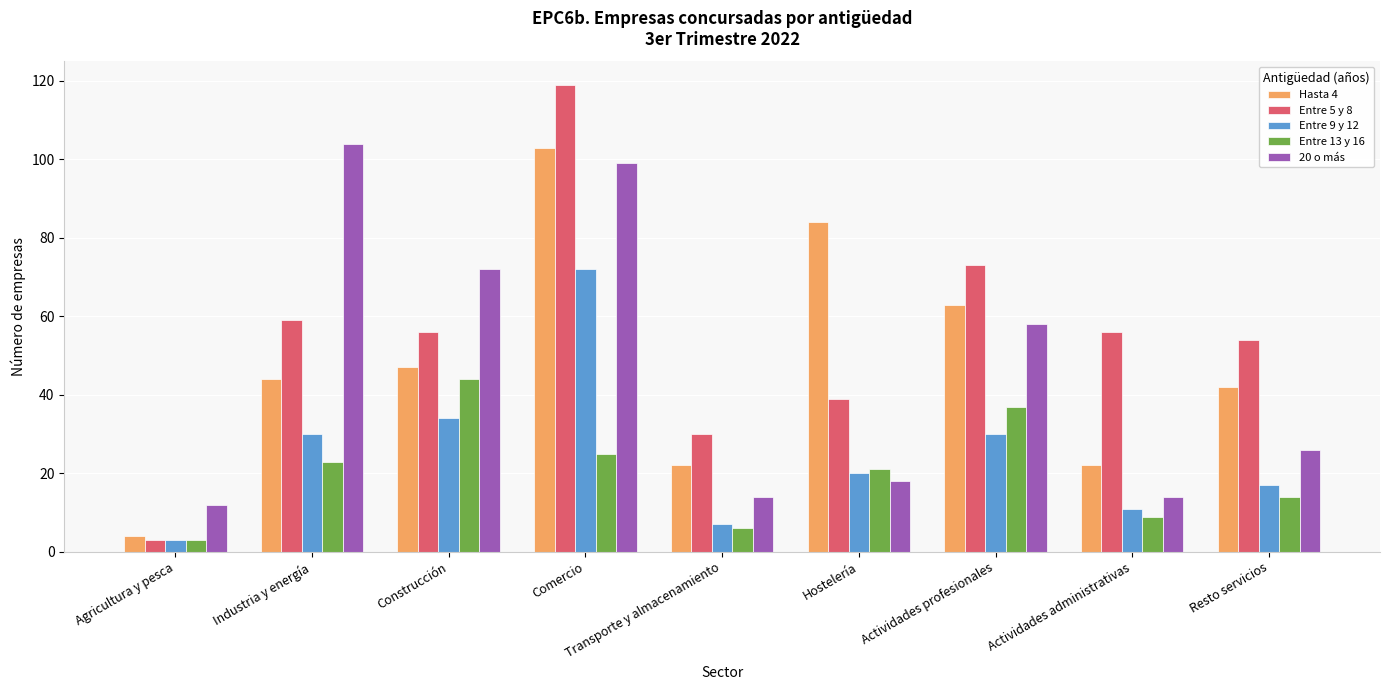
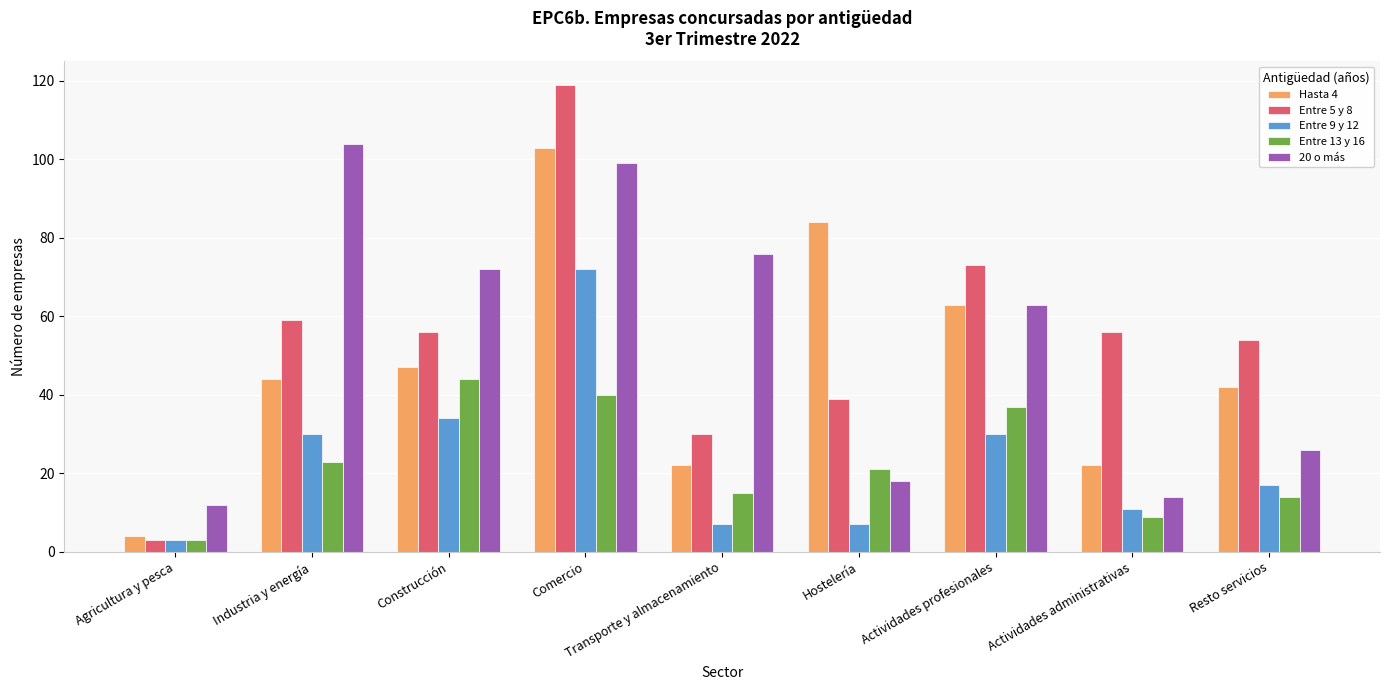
Entre 13 y 16, Comercio: 25 -> 40
Entre 13 y 16, Transporte y almacenamiento: 6 -> 15
20 o más, Transporte y almacenamiento: 14 -> 76
Entre 9 y 12, Hostelería: 20 -> 7
20 o más, Actividades profesionales: 58 -> 63
